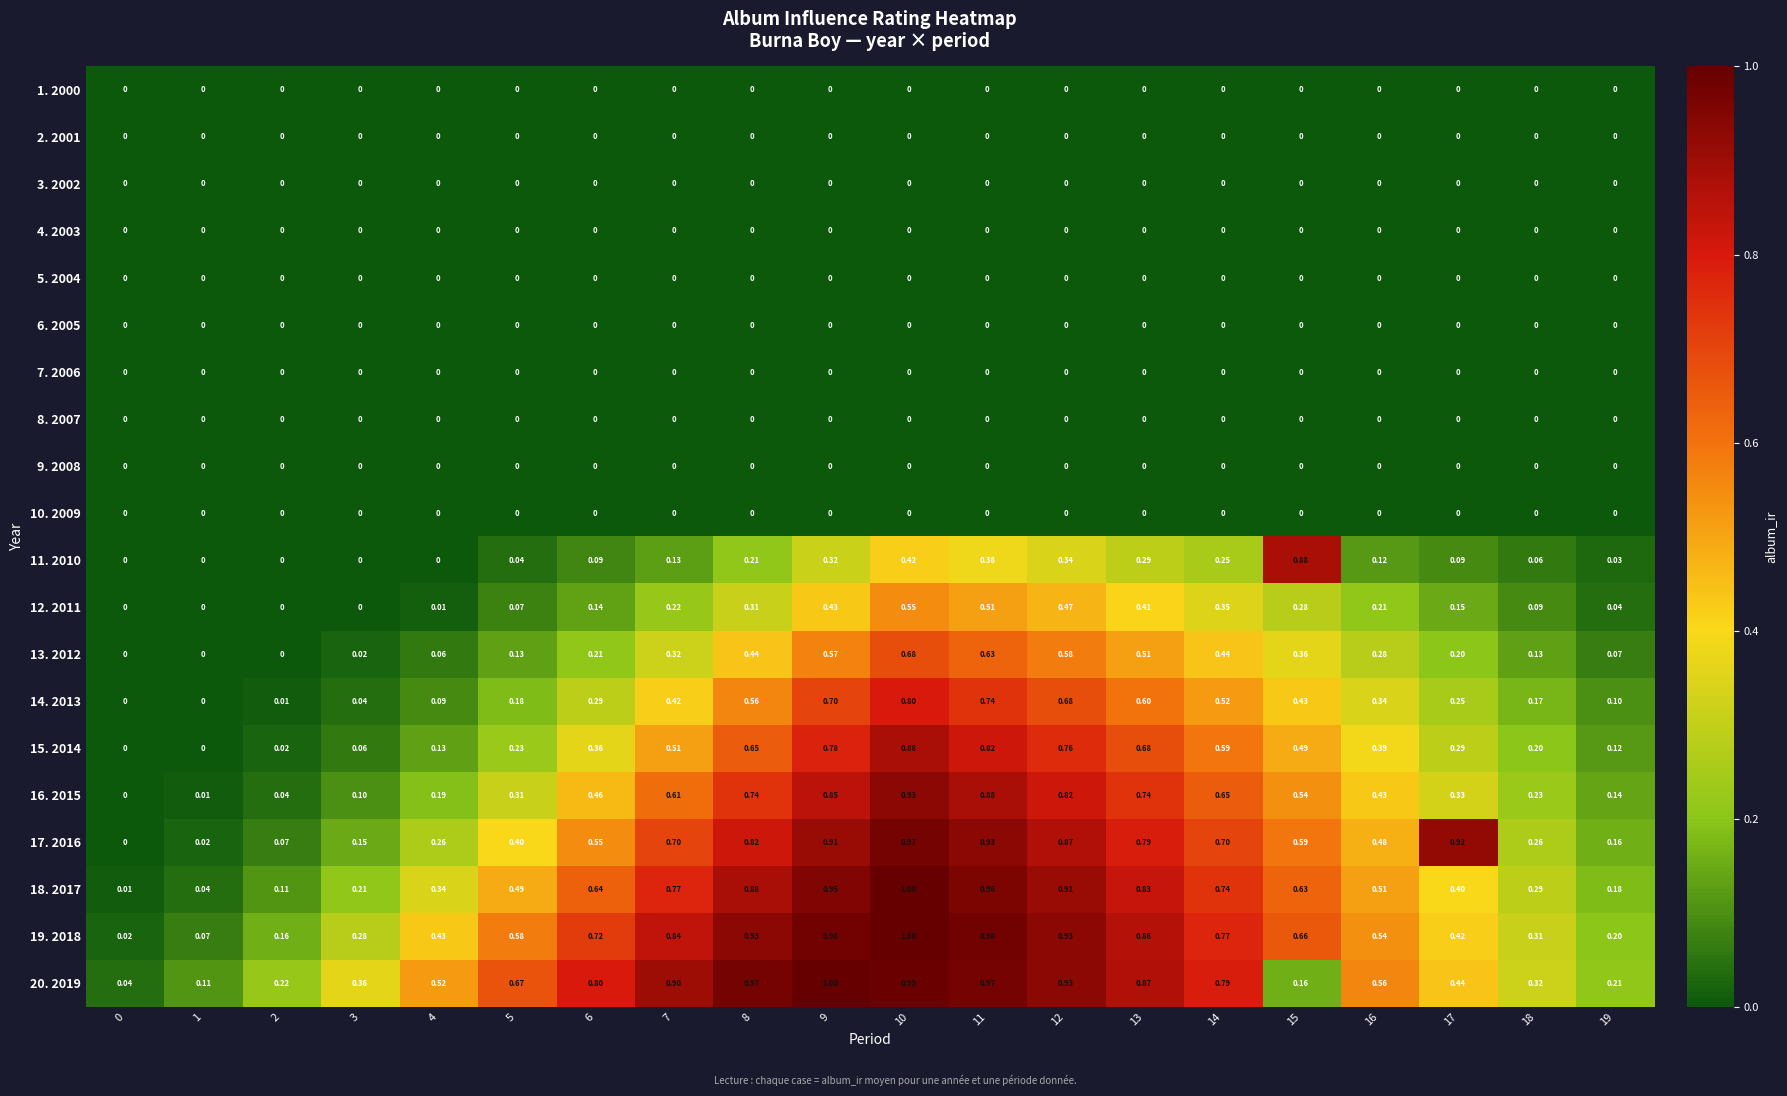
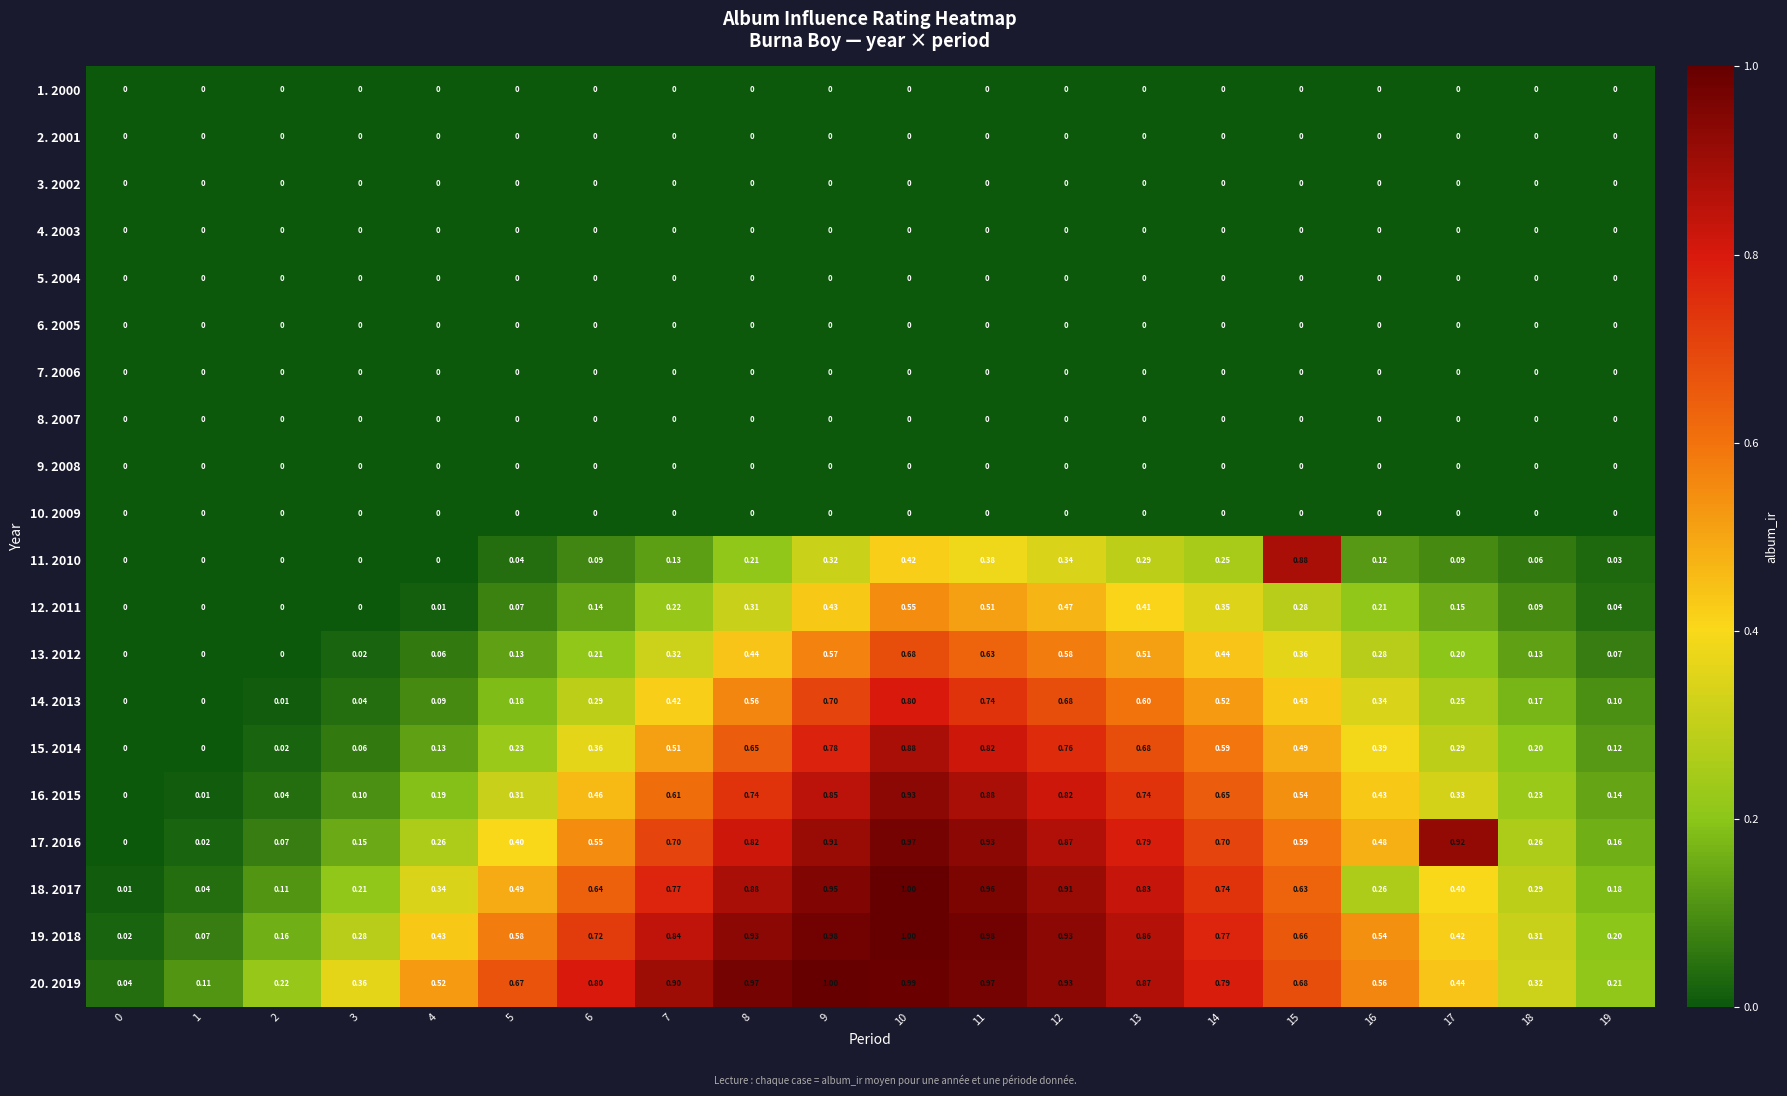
18. 2017, 16: 0.51 -> 0.26
20. 2019, 15: 0.16 -> 0.68
